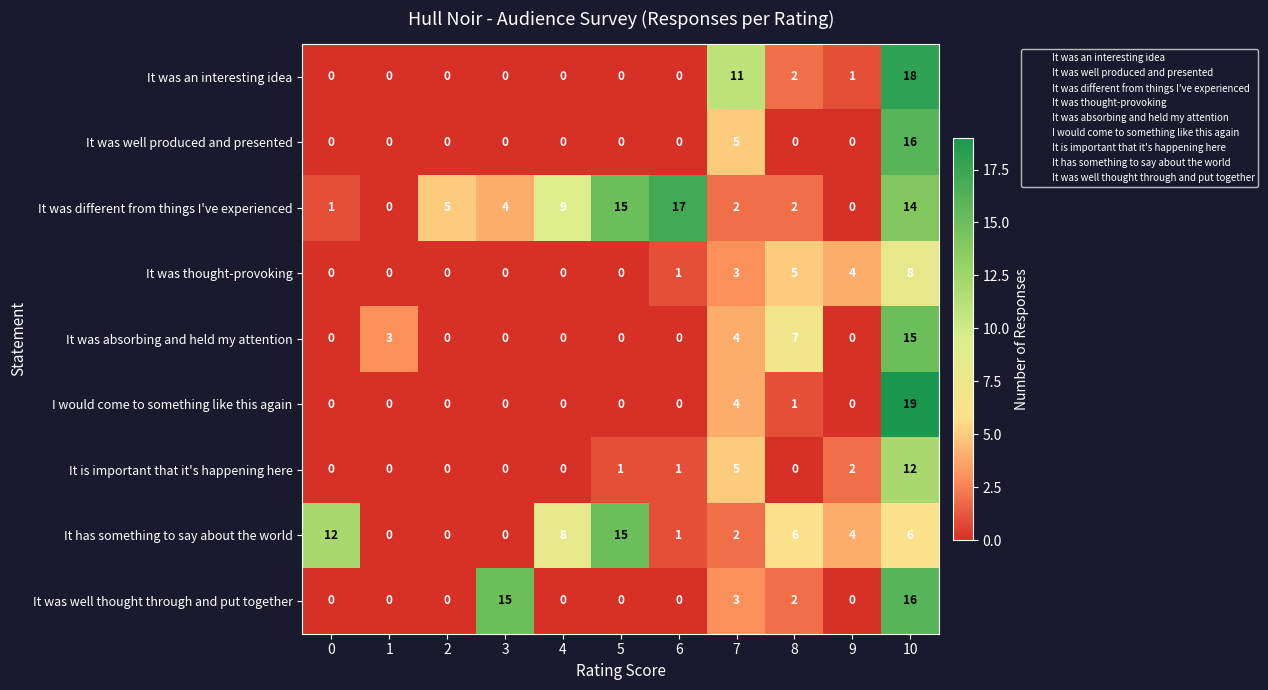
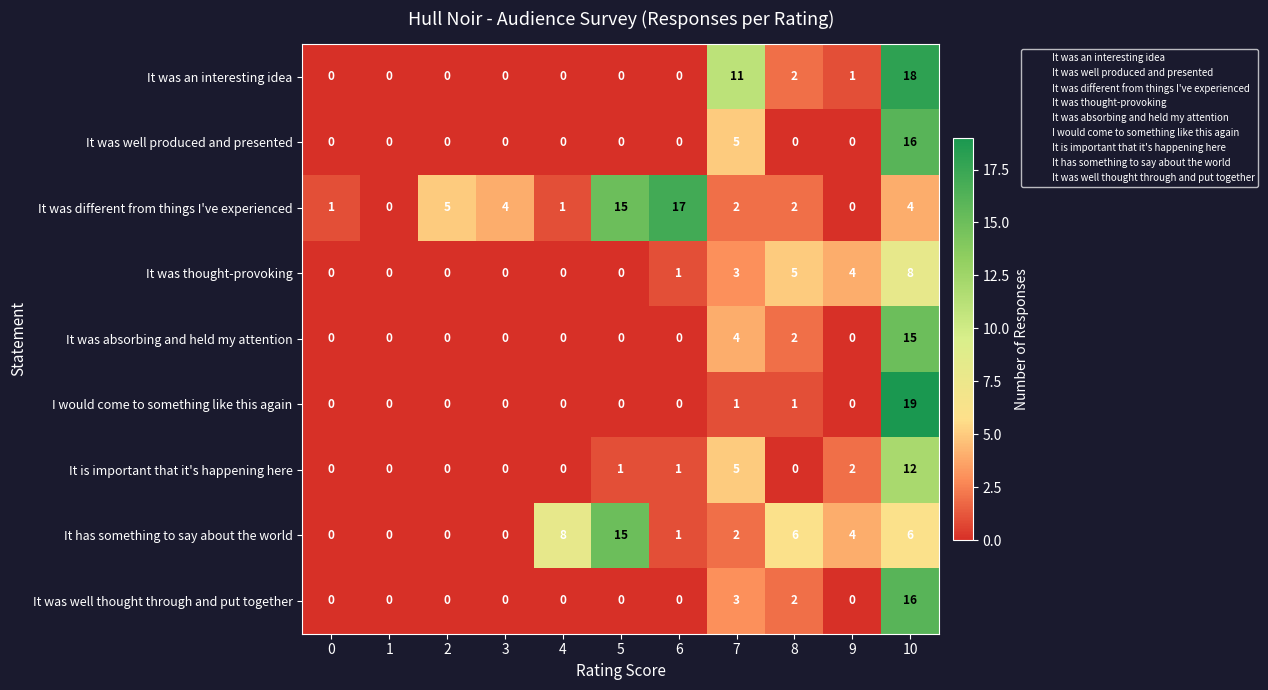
It was different from things I've experienced, 4: 9 -> 1
It was different from things I've experienced, 10: 14 -> 4
It was absorbing and held my attention, 1: 3 -> 0
It was absorbing and held my attention, 8: 7 -> 2
I would come to something like this again, 7: 4 -> 1
It has something to say about the world, 0: 12 -> 0
It was well thought through and put together, 3: 15 -> 0
